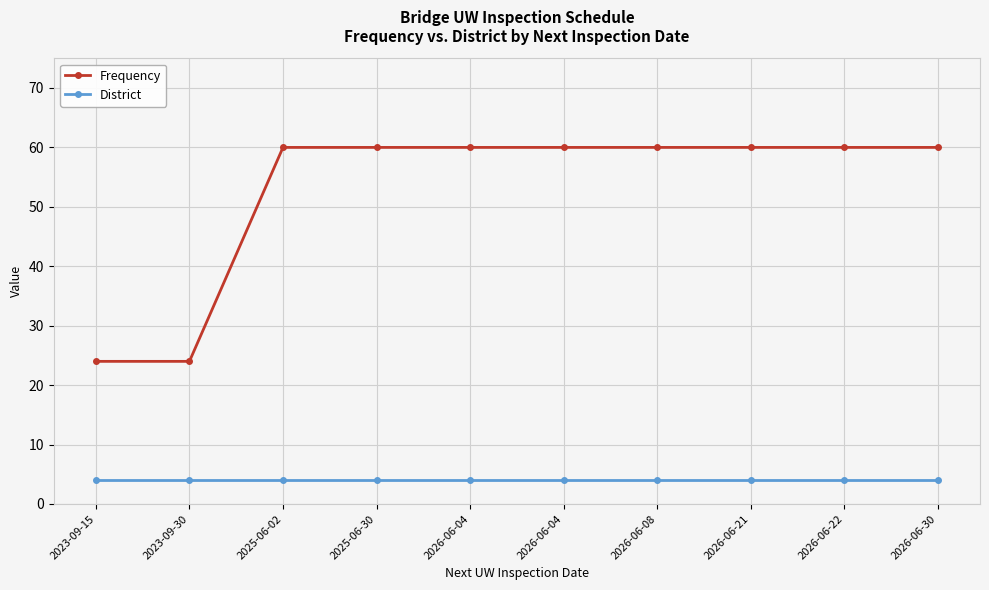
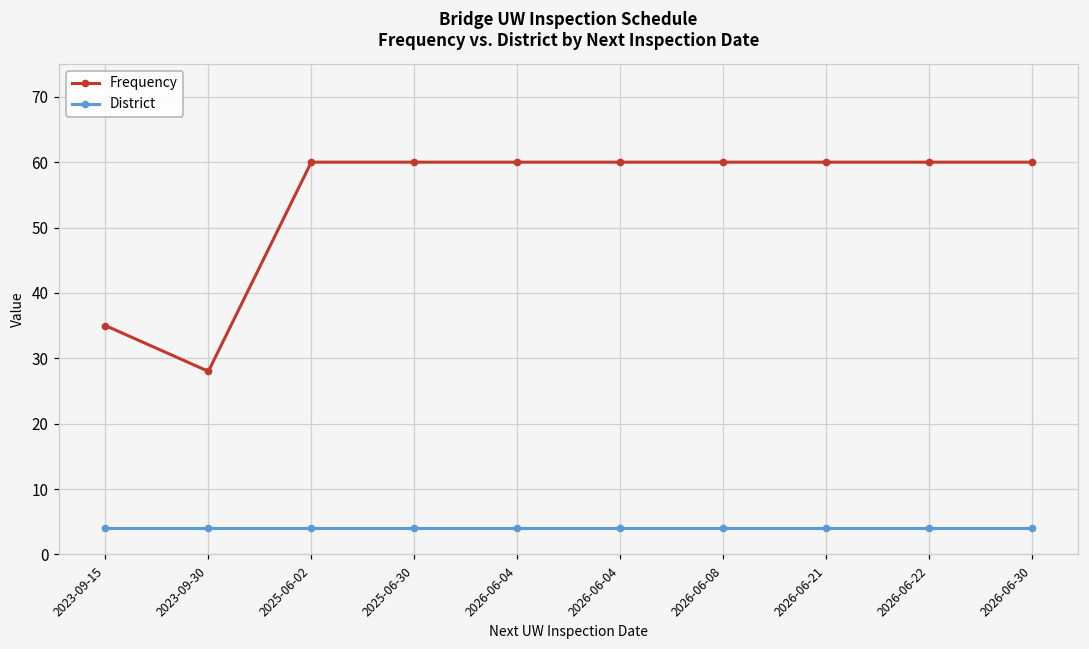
Frequency, 2023-09-15: 24 -> 35
Frequency, 2023-09-30: 24 -> 28
